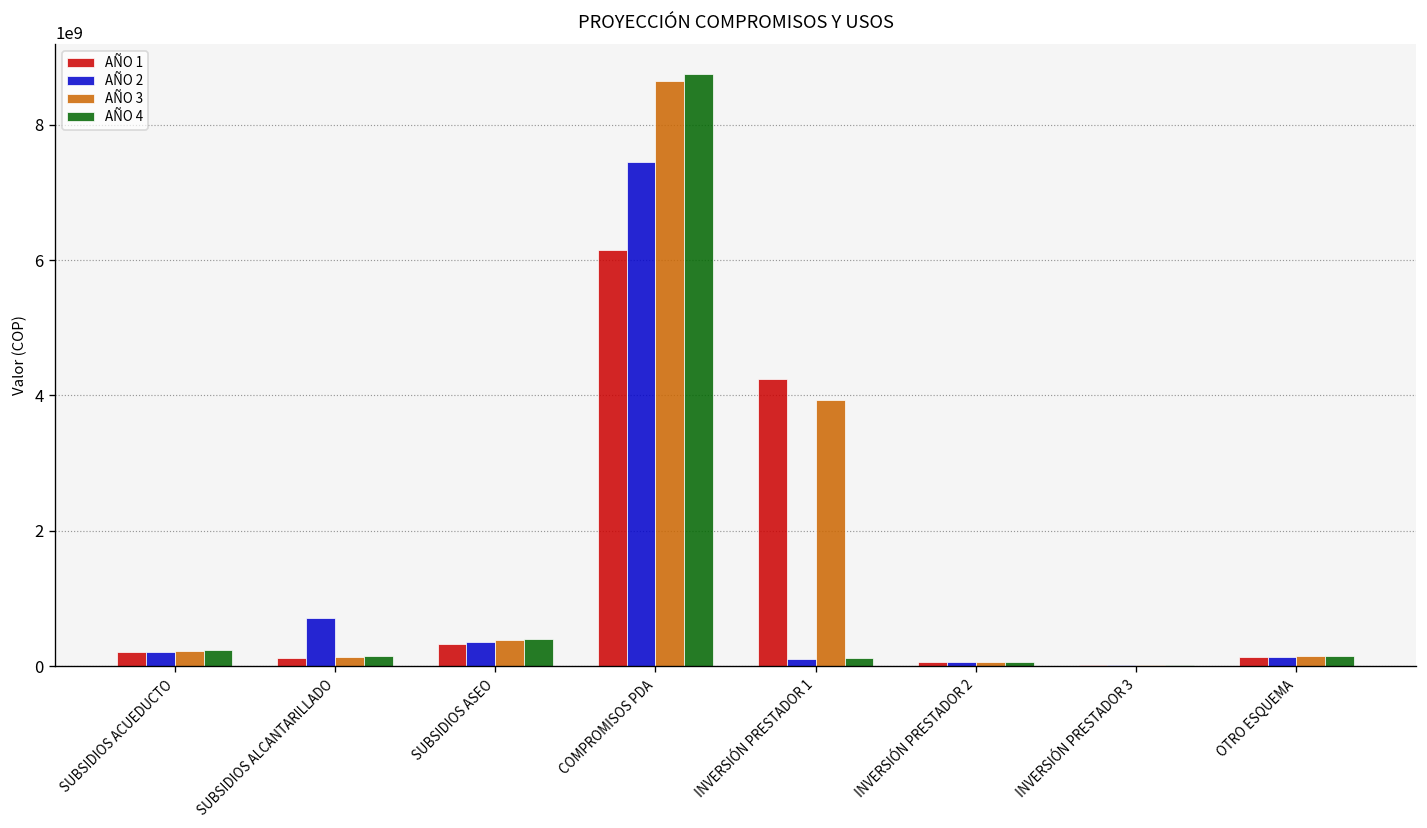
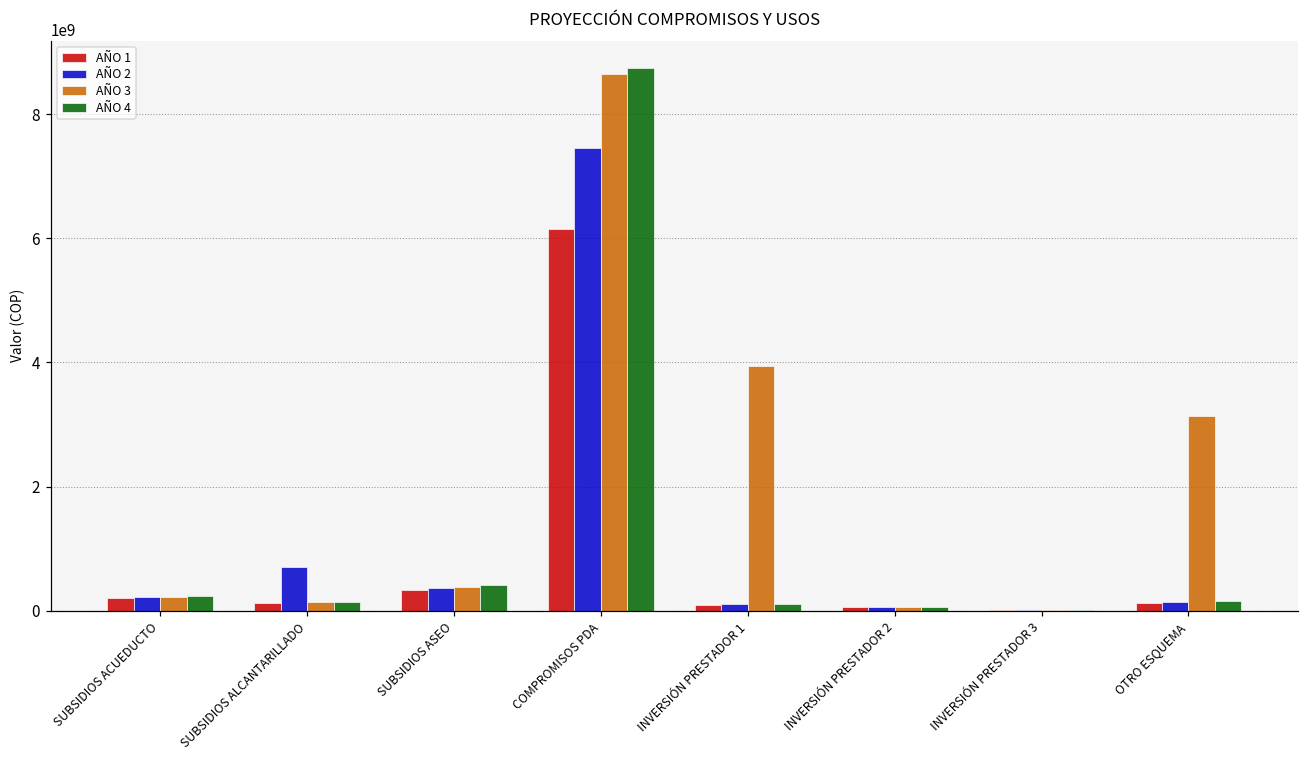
AÑO 1, INVERSIÓN PRESTADOR 1: 4200000000 -> 100000000
AÑO 3, OTRO ESQUEMA: 100000000 -> 3100000000
